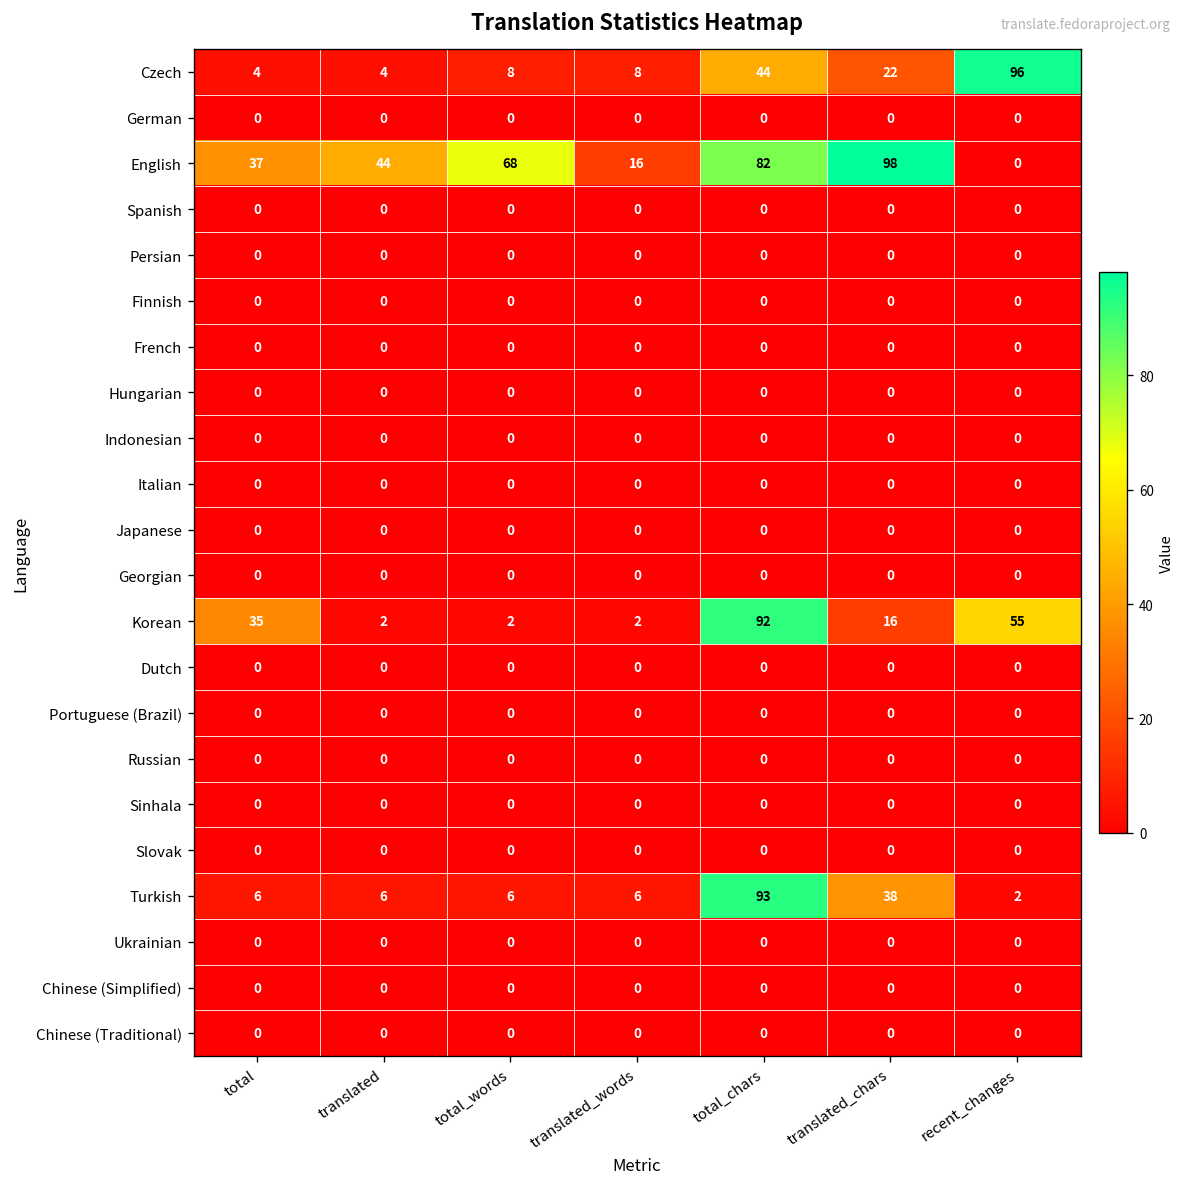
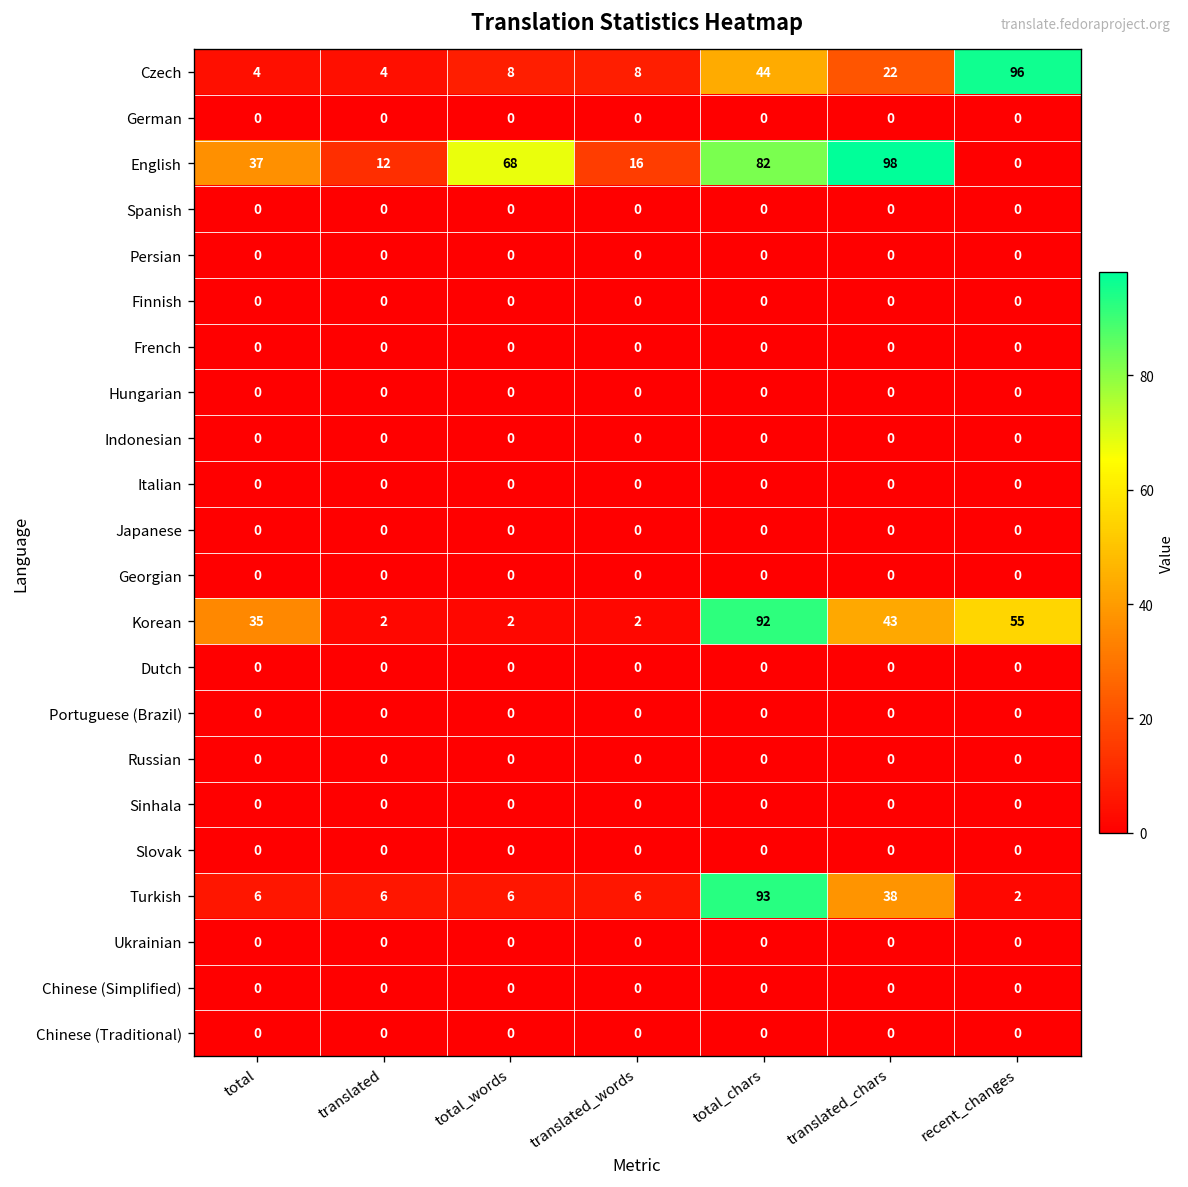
English, translated: 44 -> 12
Korean, translated_chars: 16 -> 43
